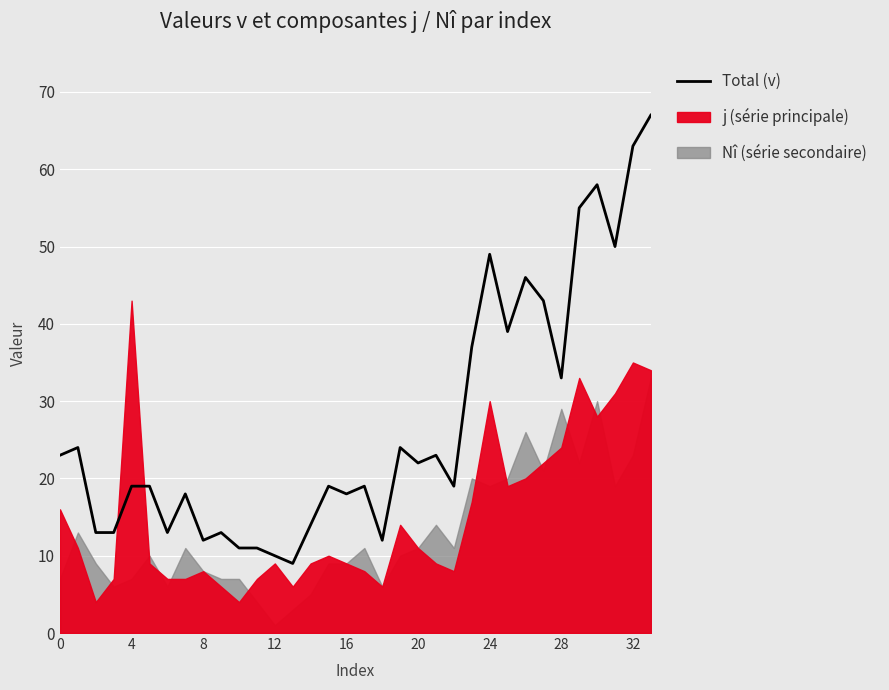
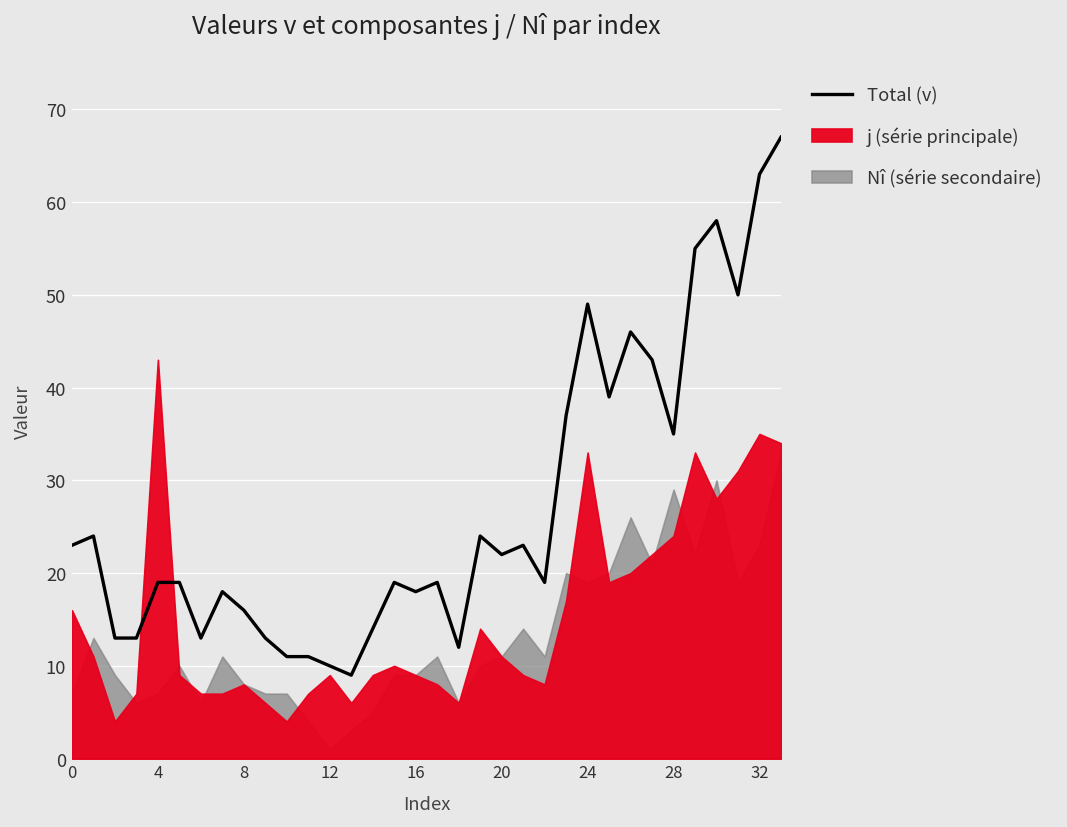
Total (v), 8: 12 -> 16
j (série principale), 24: 30 -> 33
Total (v), 28: 33 -> 35
